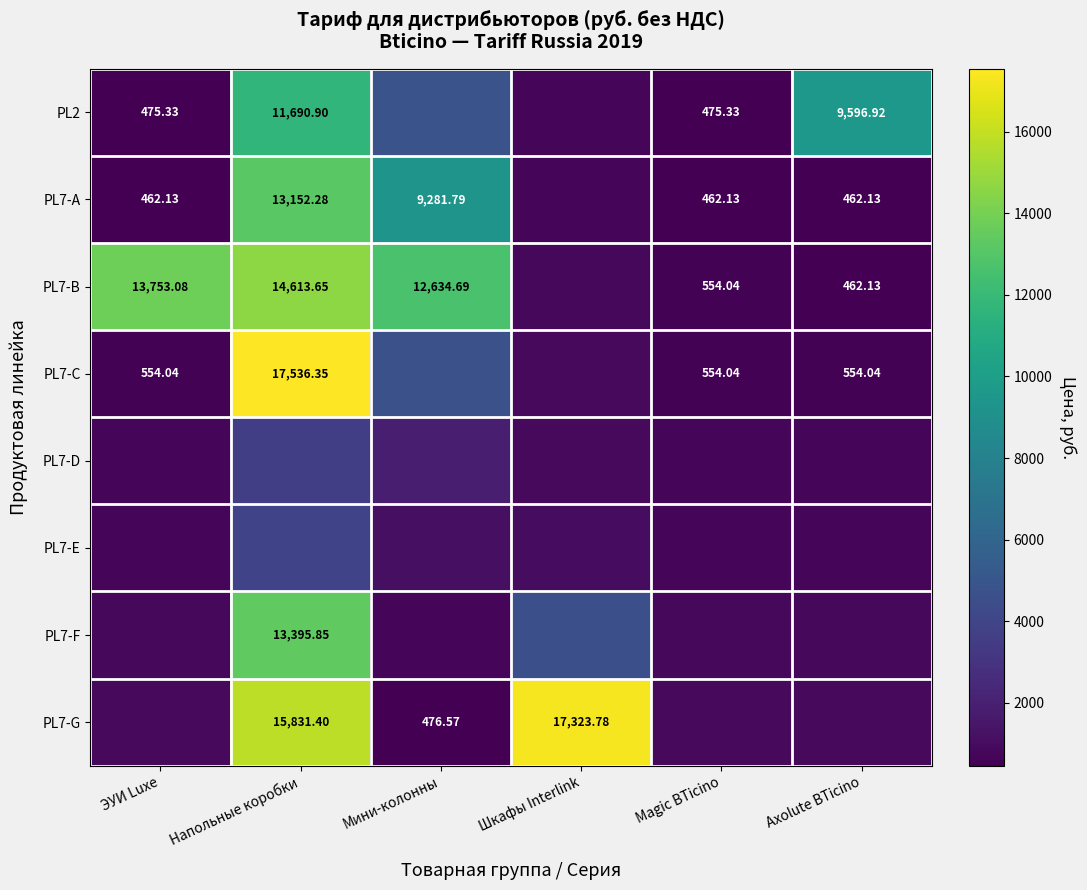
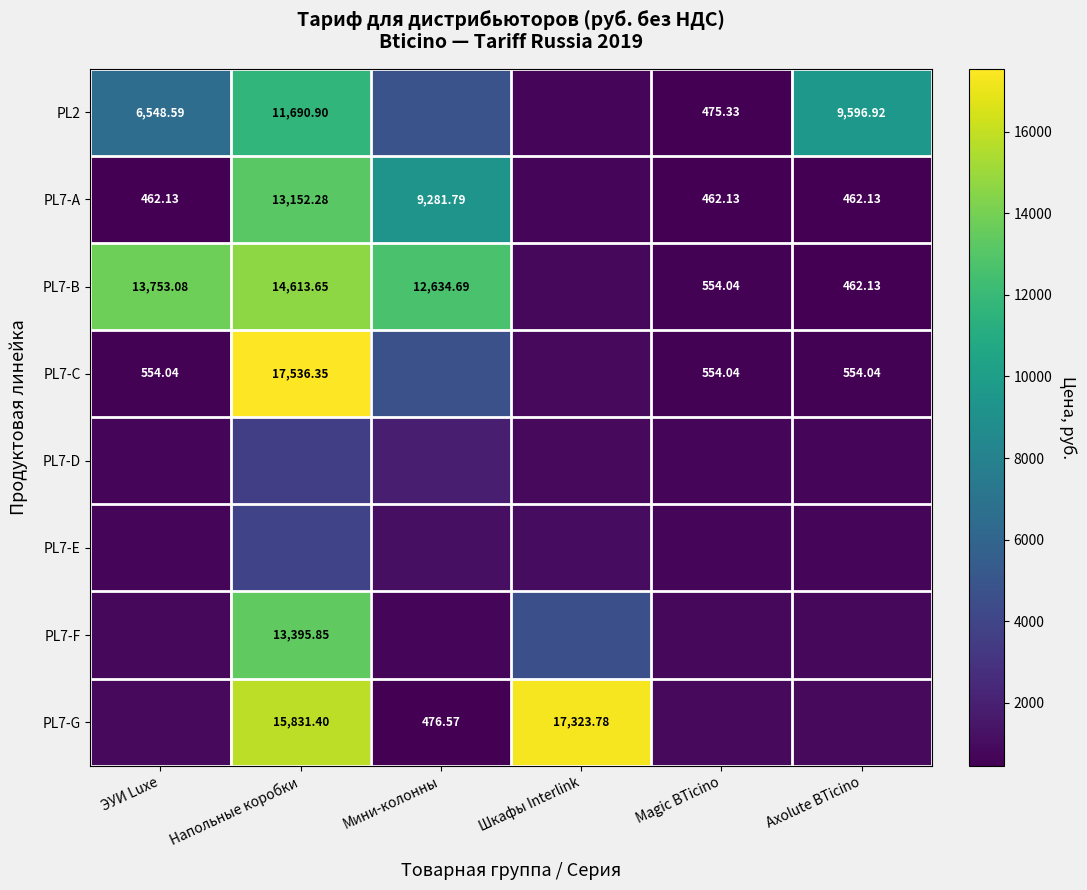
PL2, ЭУИ Luxe: 475.33 -> 6,548.59
